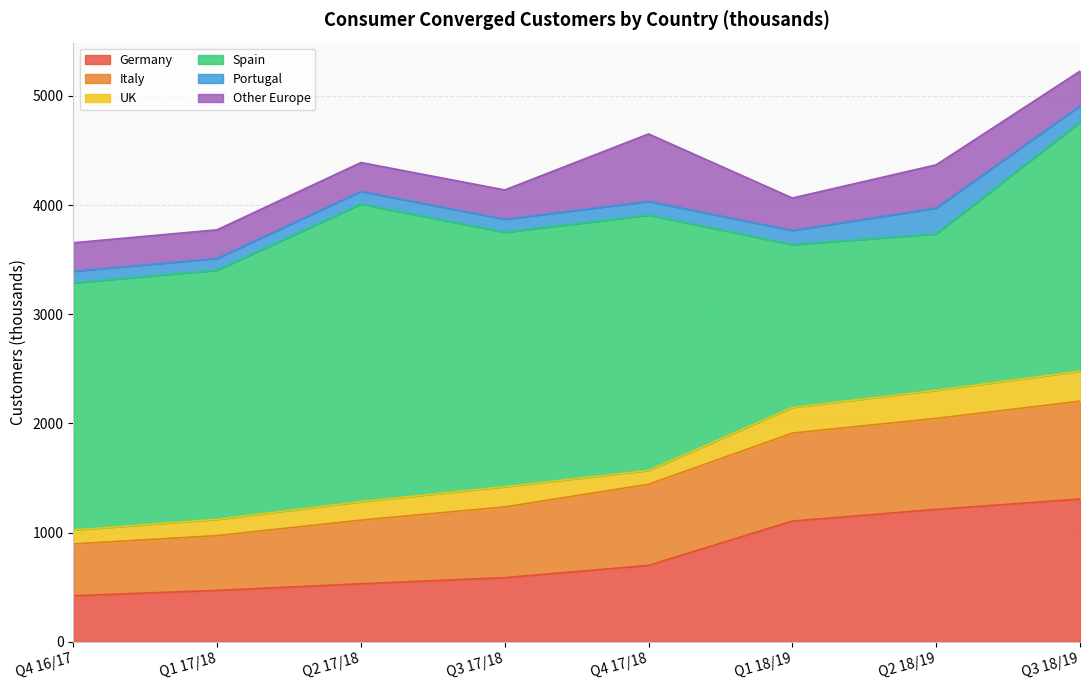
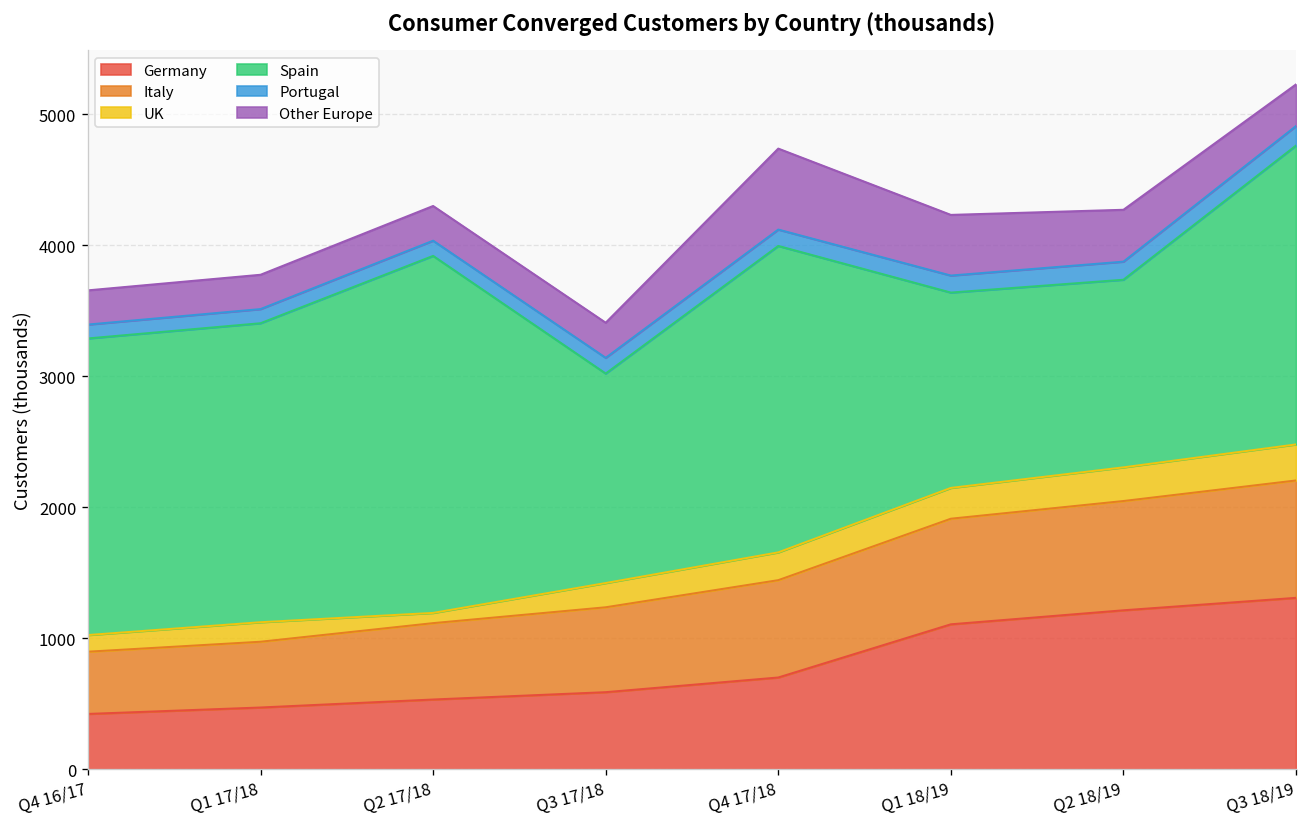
UK, Q2 17/18: 170 -> 80
Spain, Q3 17/18: 2330 -> 1600
UK, Q4 17/18: 130 -> 210
Other Europe, Q1 18/19: 300 -> 460
Portugal, Q2 18/19: 240 -> 140
